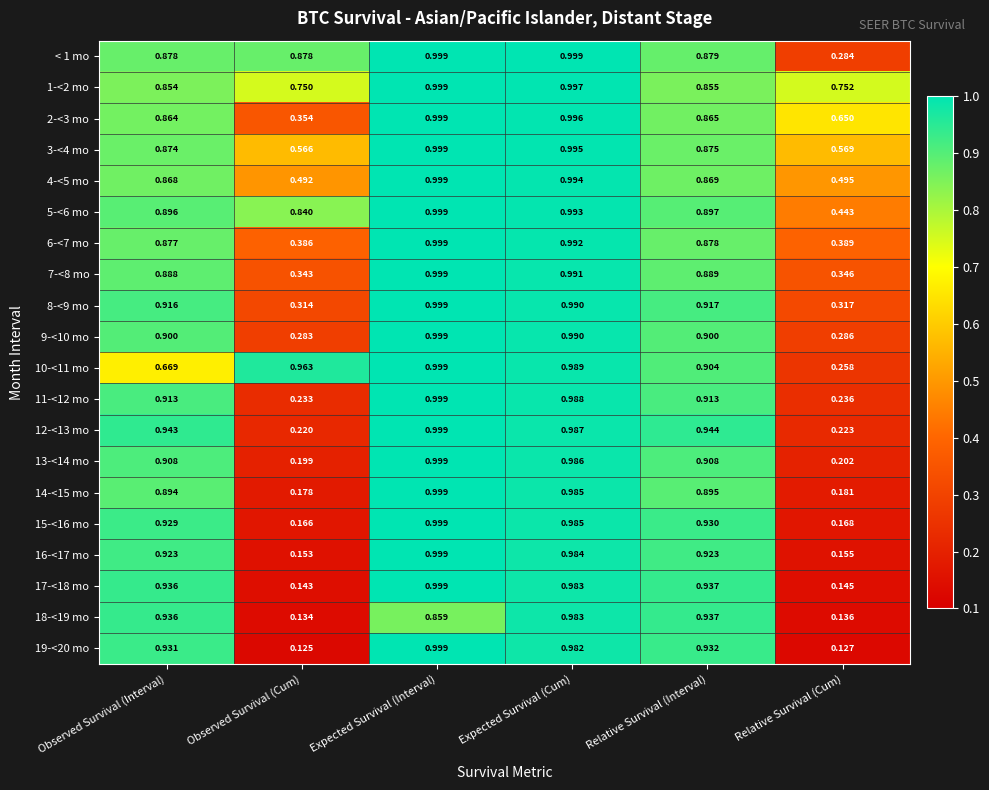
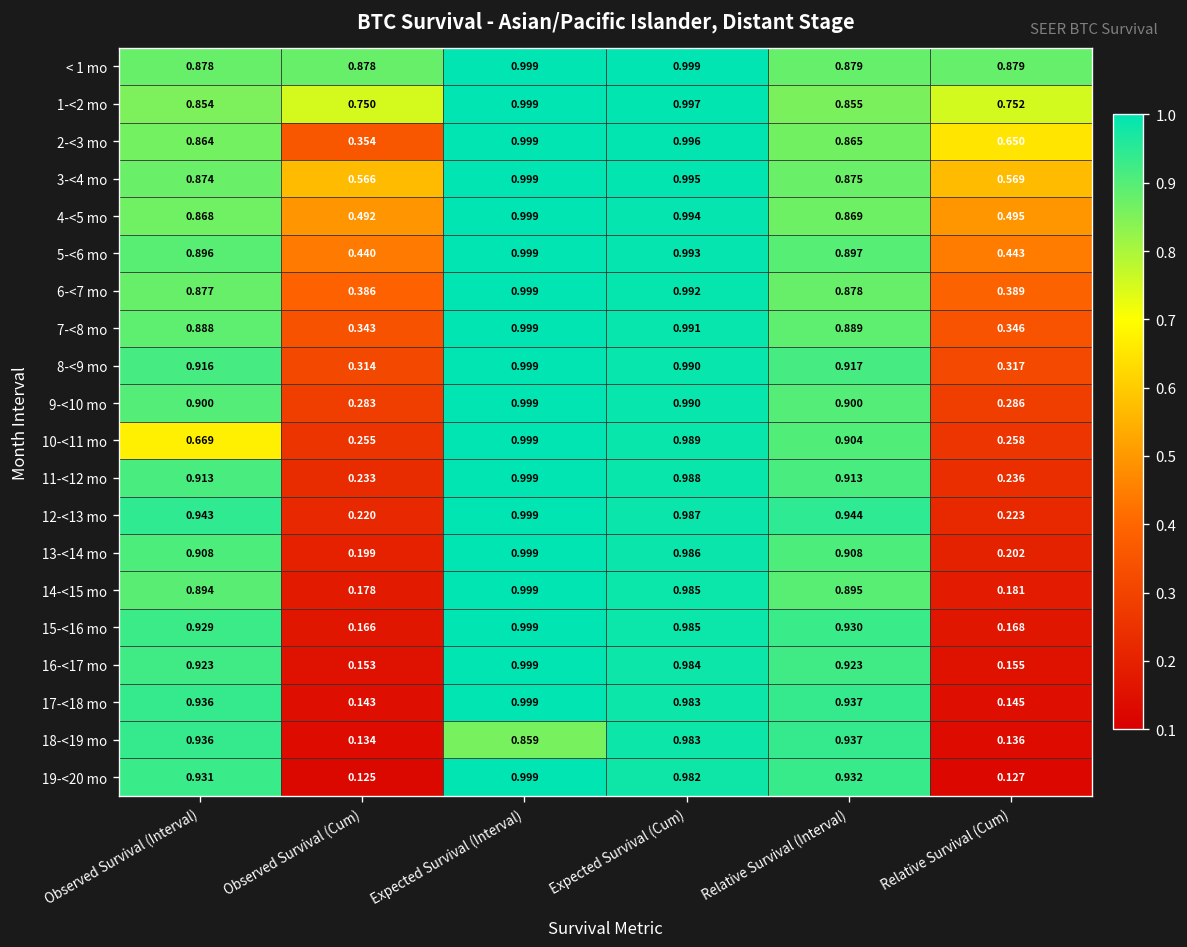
< 1 mo, Relative Survival (Cum): 0.284 -> 0.879
5-<6 mo, Observed Survival (Cum): 0.840 -> 0.440
10-<11 mo, Observed Survival (Cum): 0.963 -> 0.255
